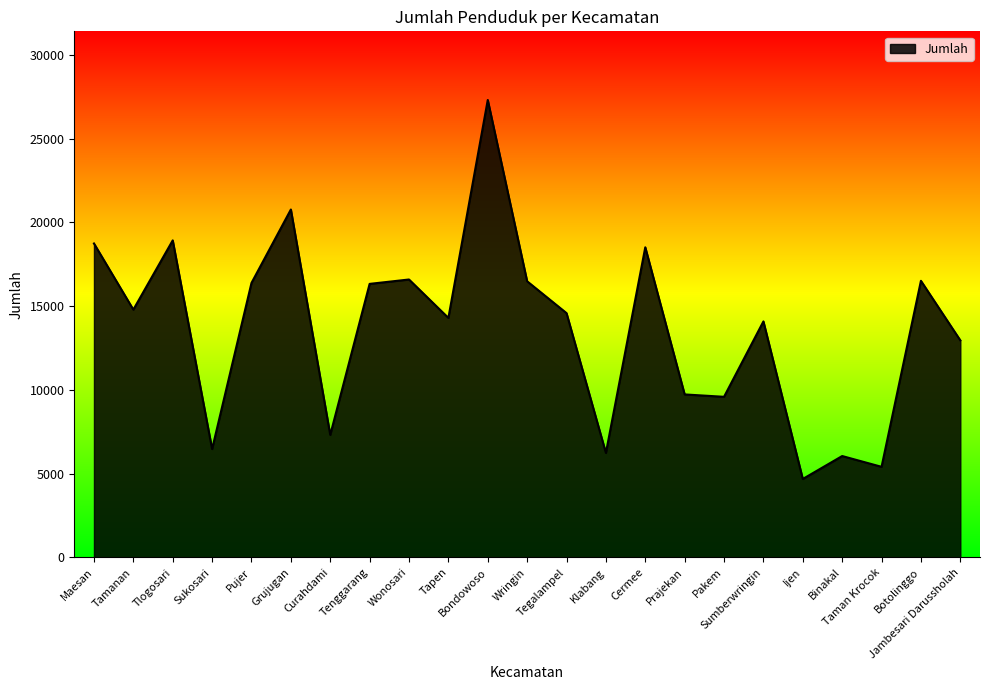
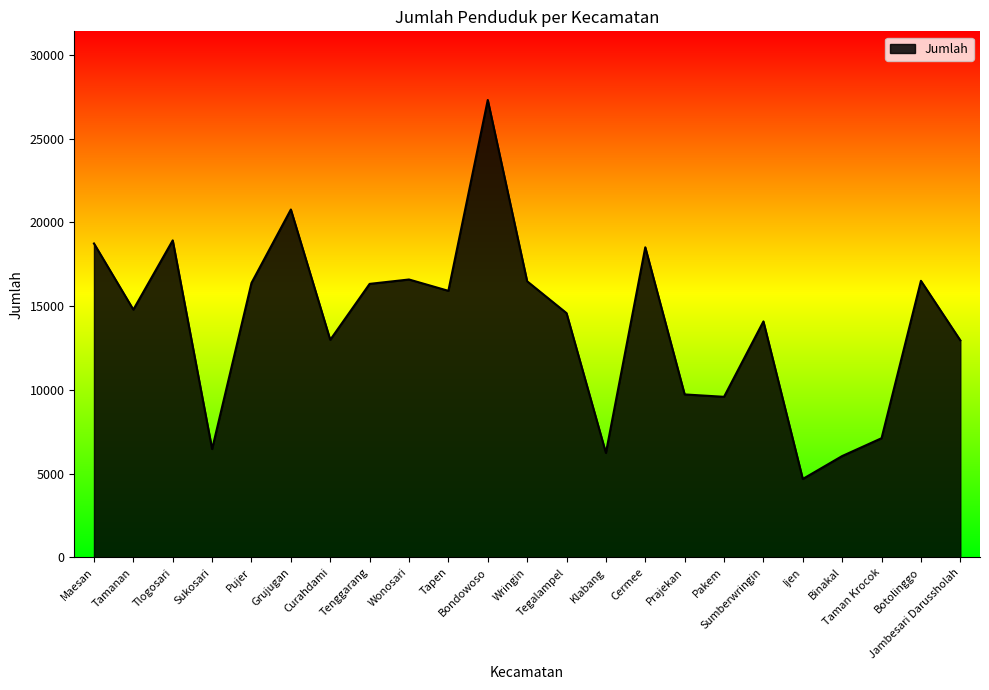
Curahdami: 7300 -> 13000
Tapen: 14300 -> 15900
Taman Krocok: 5400 -> 7100
